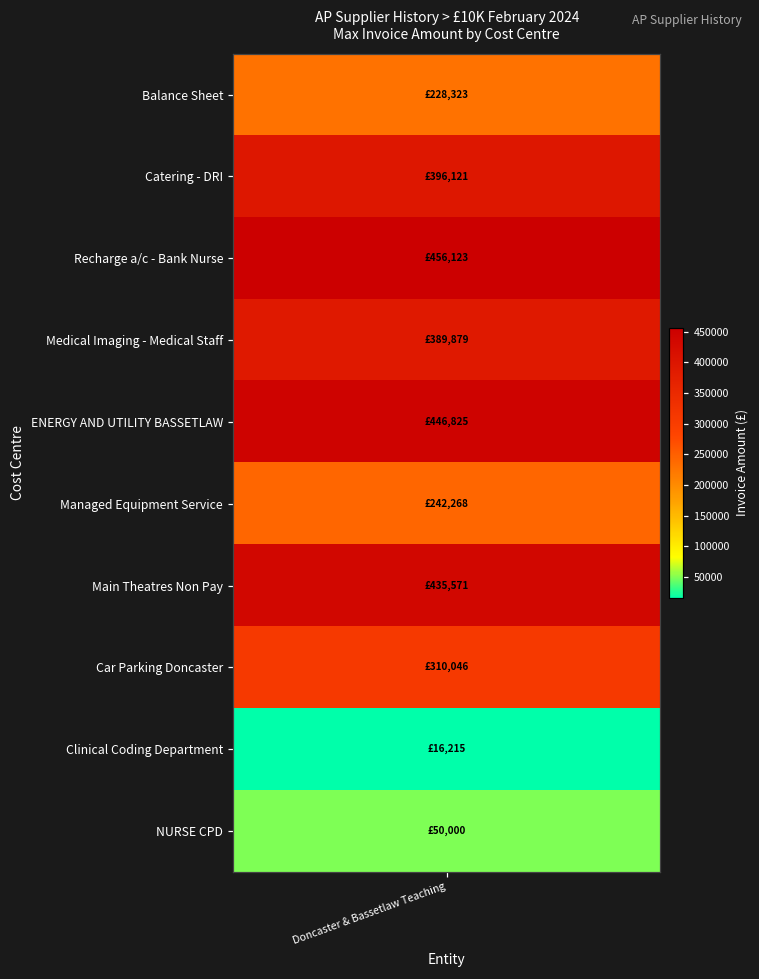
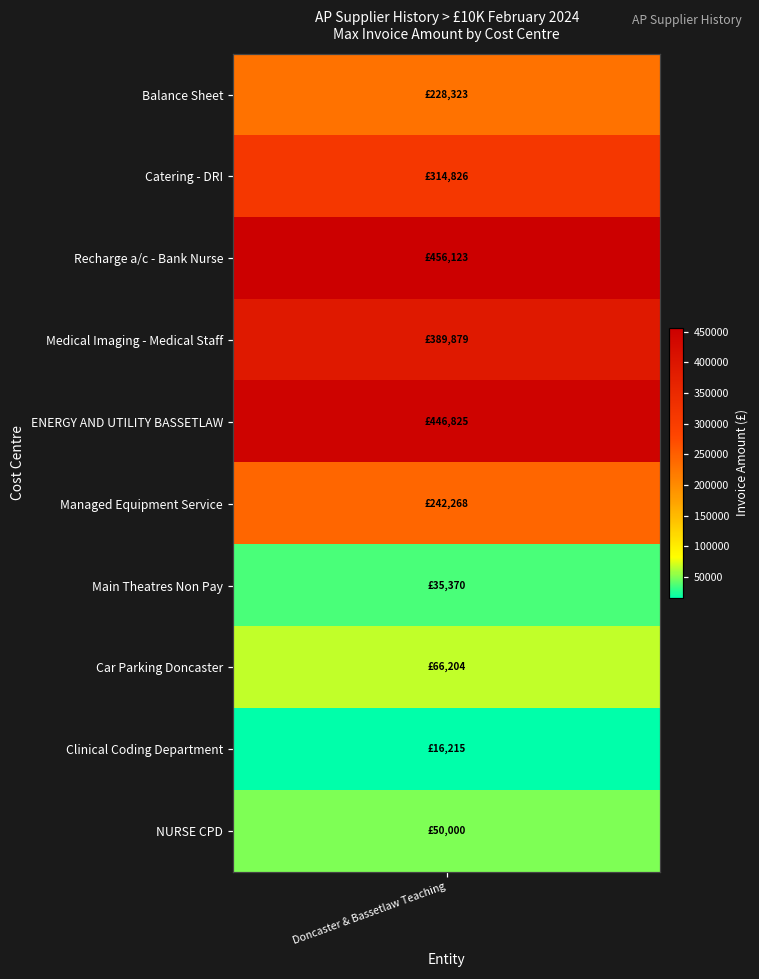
Catering - DRI, Doncaster & Bassetlaw Teaching: £396,121 -> £314,826
Main Theatres Non Pay, Doncaster & Bassetlaw Teaching: £435,571 -> £35,370
Car Parking Doncaster, Doncaster & Bassetlaw Teaching: £310,046 -> £66,204
